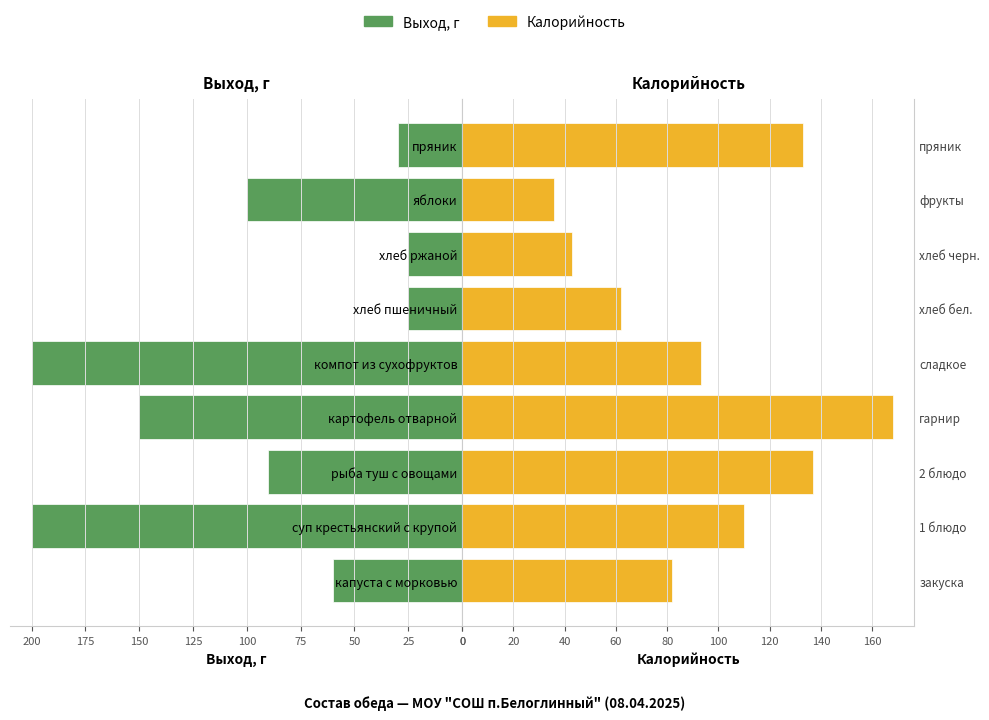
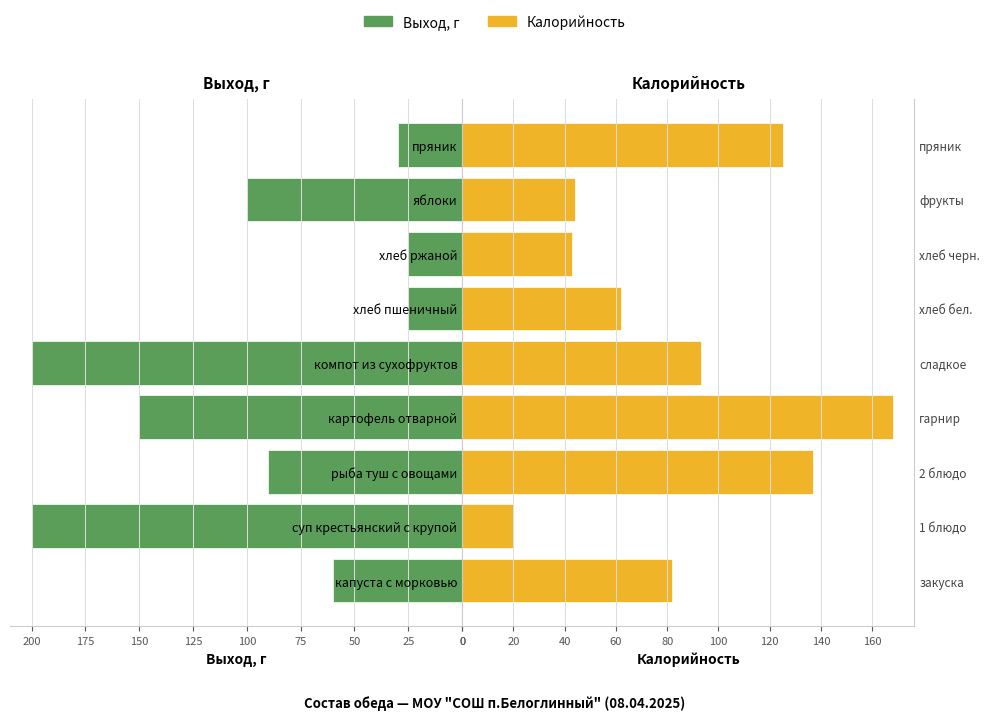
Калорийность, пряник: 133 -> 125
Калорийность, фрукты: 36 -> 44
Калорийность, 1 блюдо: 110 -> 20
